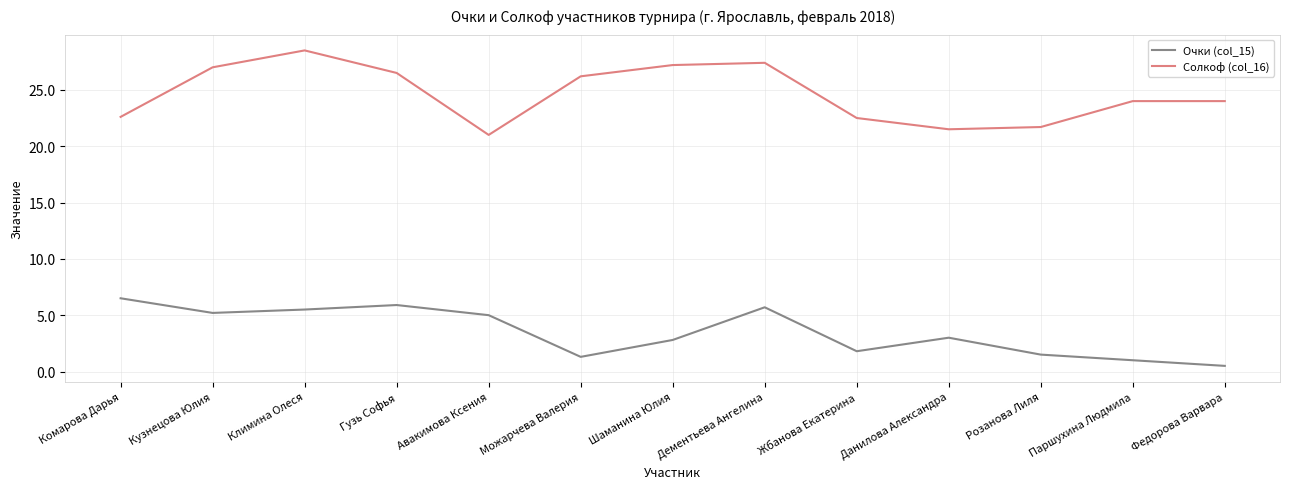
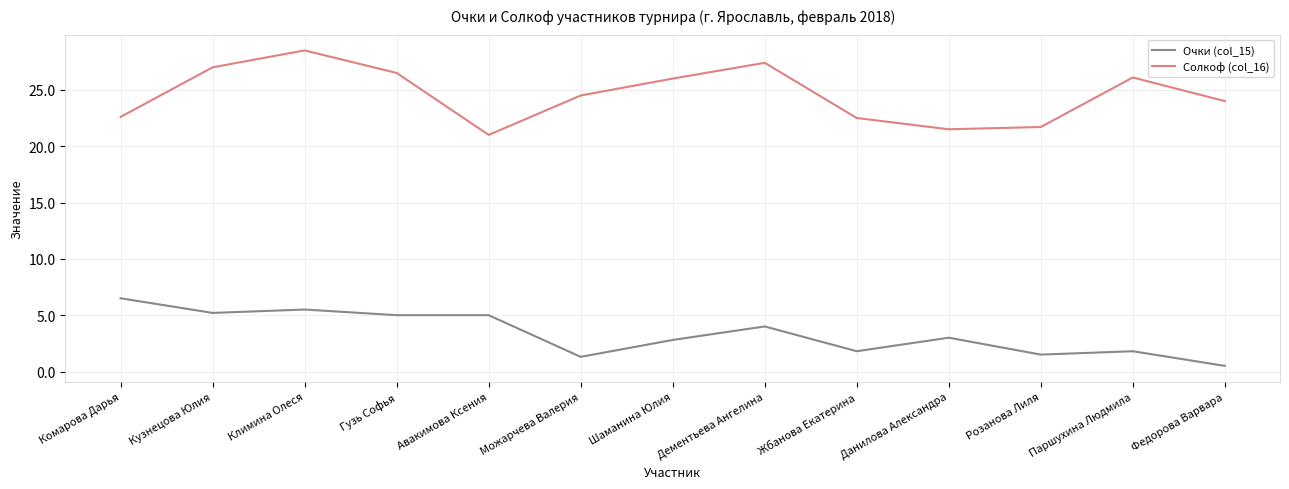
Очки (col_15), Гузь Софья: 5.9 -> 5.0
Солкоф (col_16), Можарчева Валерия: 26.2 -> 24.5
Солкоф (col_16), Шаманина Юлия: 27.2 -> 26.0
Очки (col_15), Дементьева Ангелина: 5.7 -> 4.0
Очки (col_15), Паршухина Людмила: 1.0 -> 1.8
Солкоф (col_16), Паршухина Людмила: 24.0 -> 26.1
